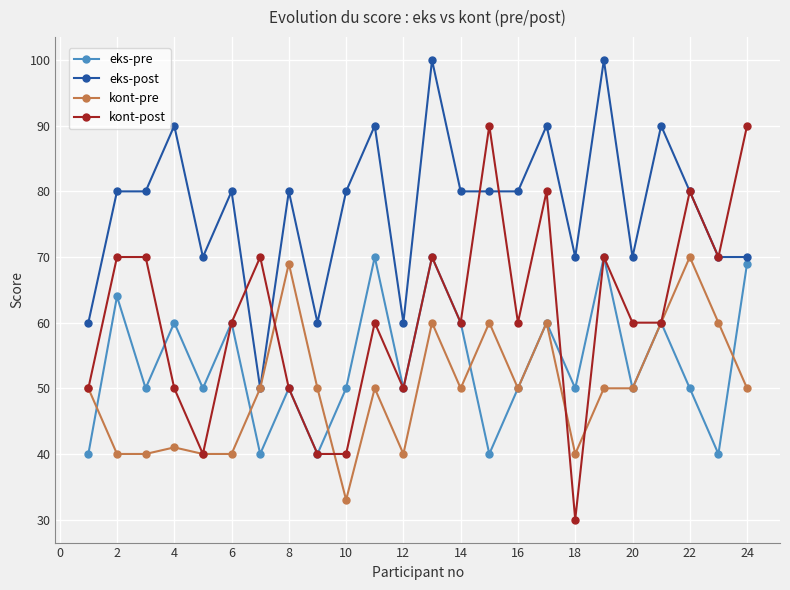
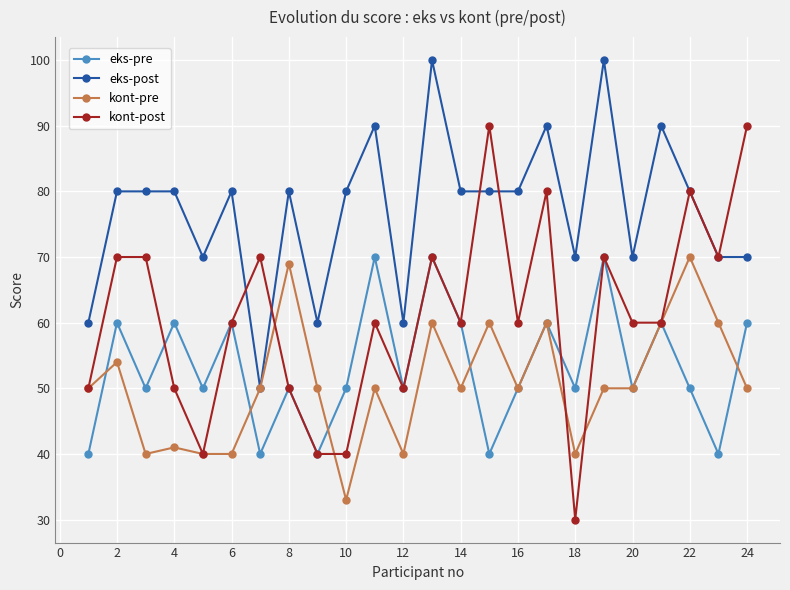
eks-pre, 2: 64 -> 60
kont-pre, 2: 40 -> 54
eks-post, 4: 90 -> 80
eks-pre, 24: 69 -> 60
